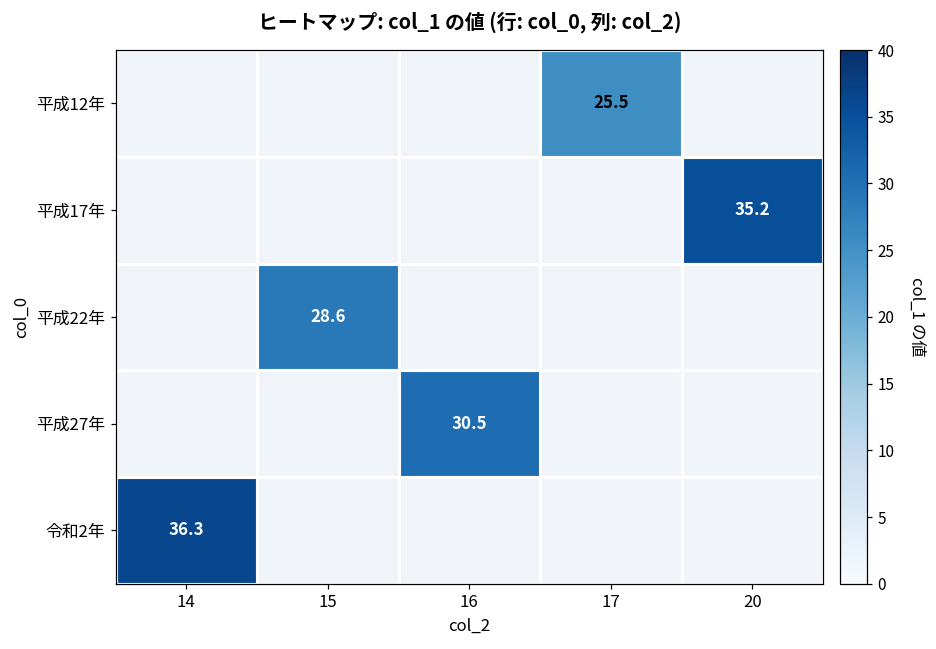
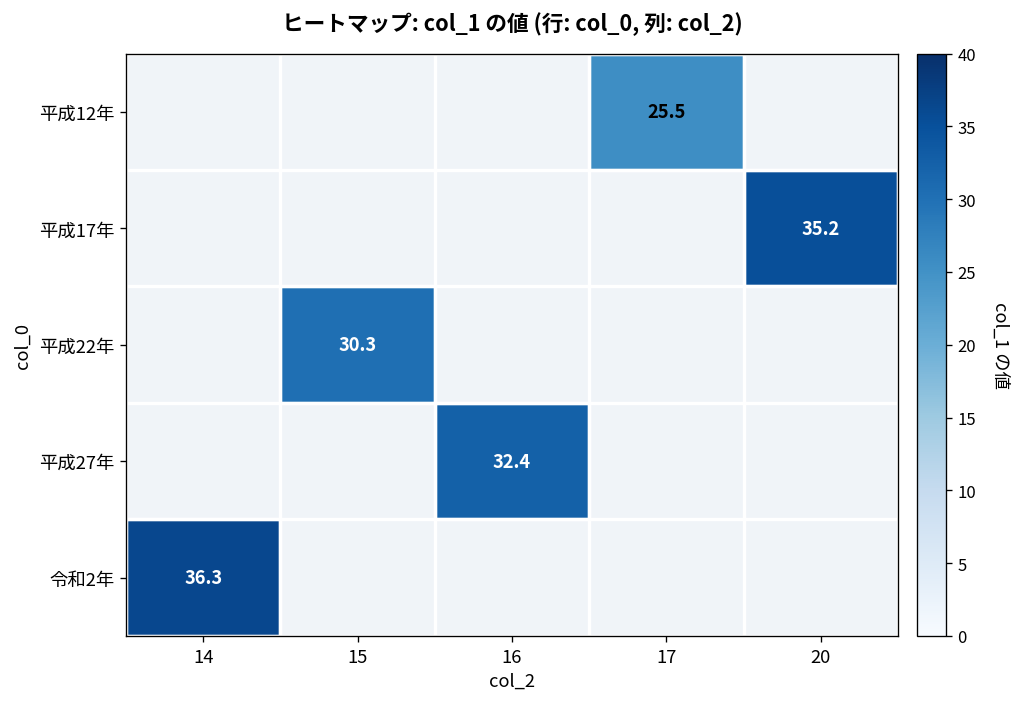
平成22年, 15: 28.6 -> 30.3
平成27年, 16: 30.5 -> 32.4
